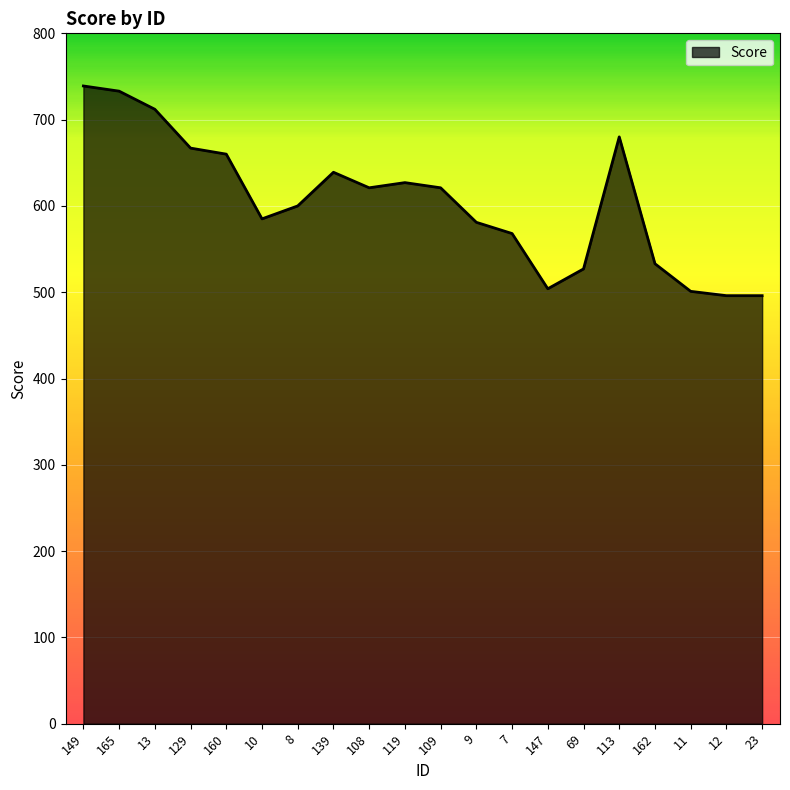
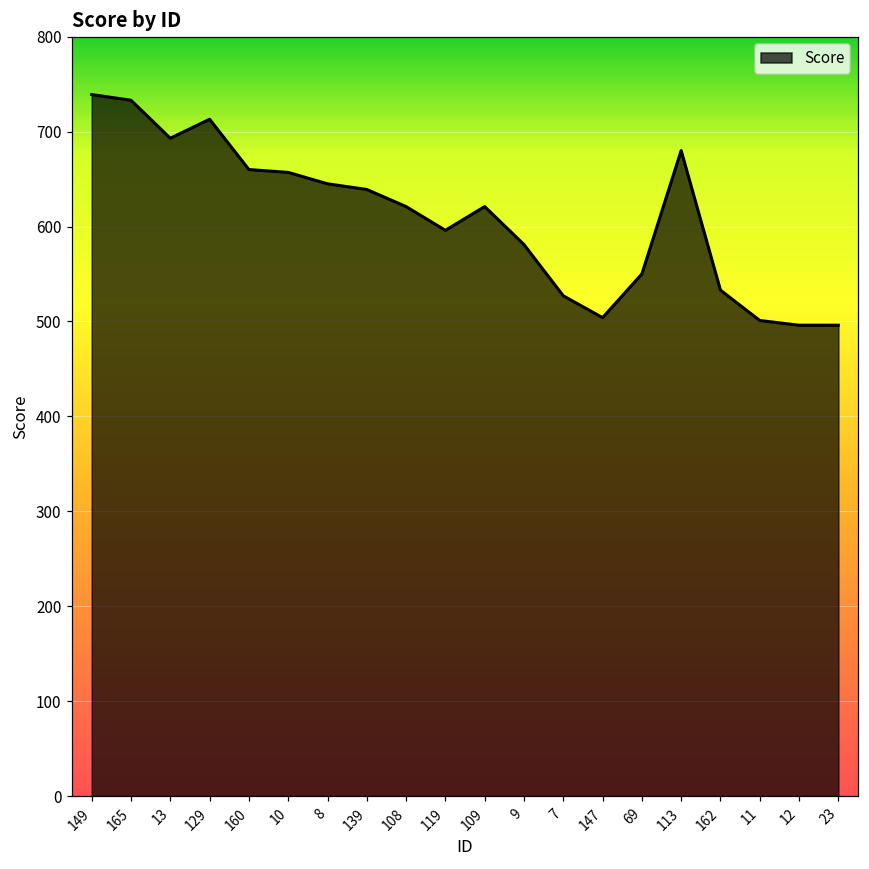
13: 710 -> 690
129: 670 -> 710
10: 590 -> 660
8: 600 -> 650
119: 630 -> 600
7: 570 -> 530
69: 530 -> 550
